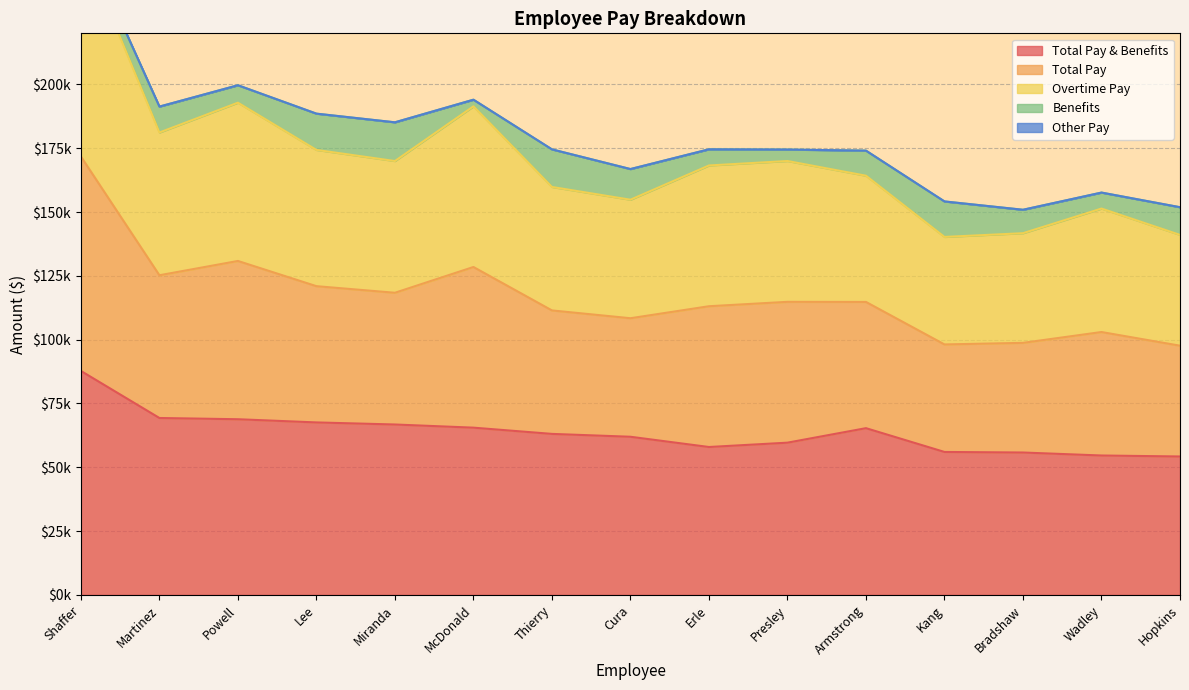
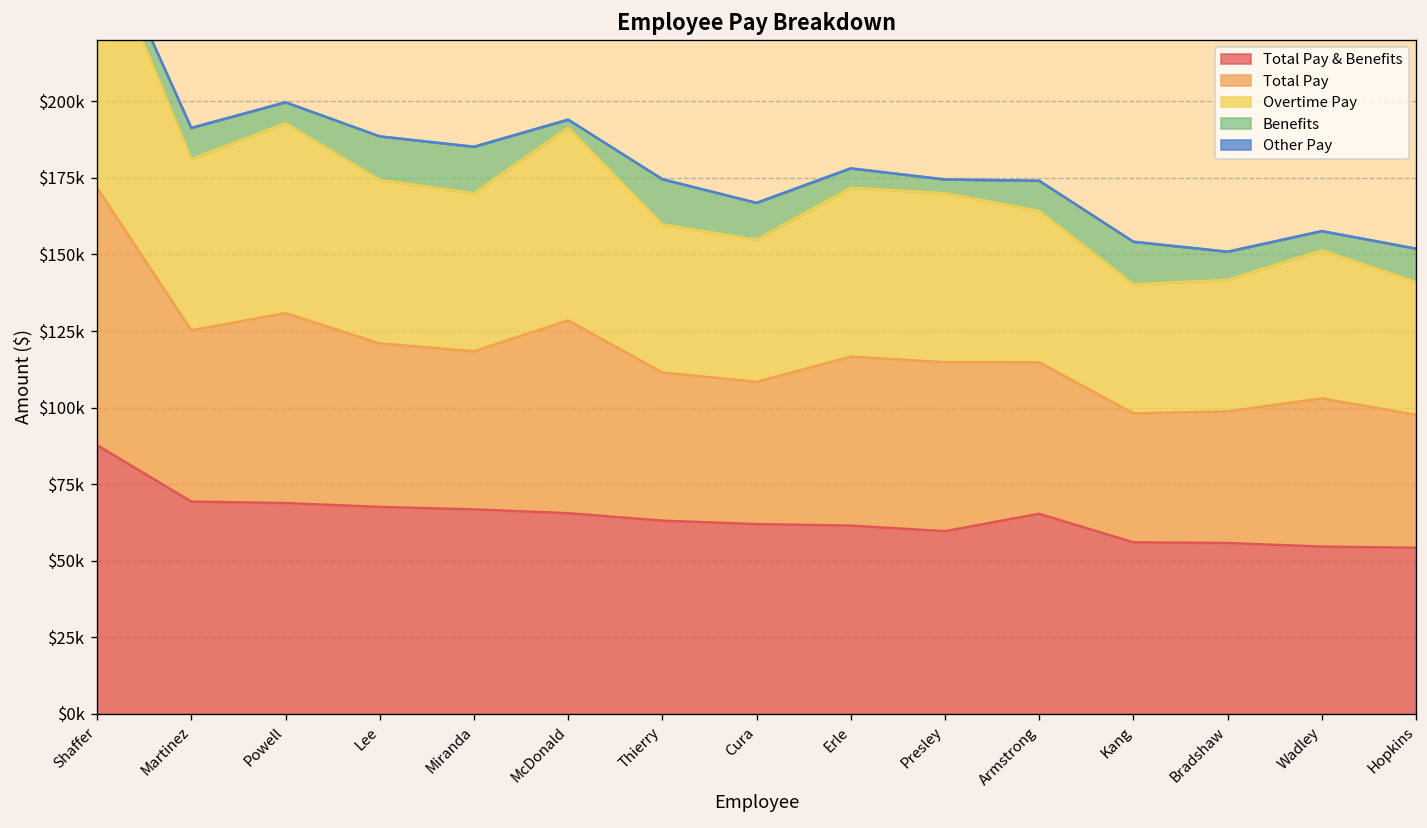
Total Pay & Benefits, Erle: $58000 -> $61000
